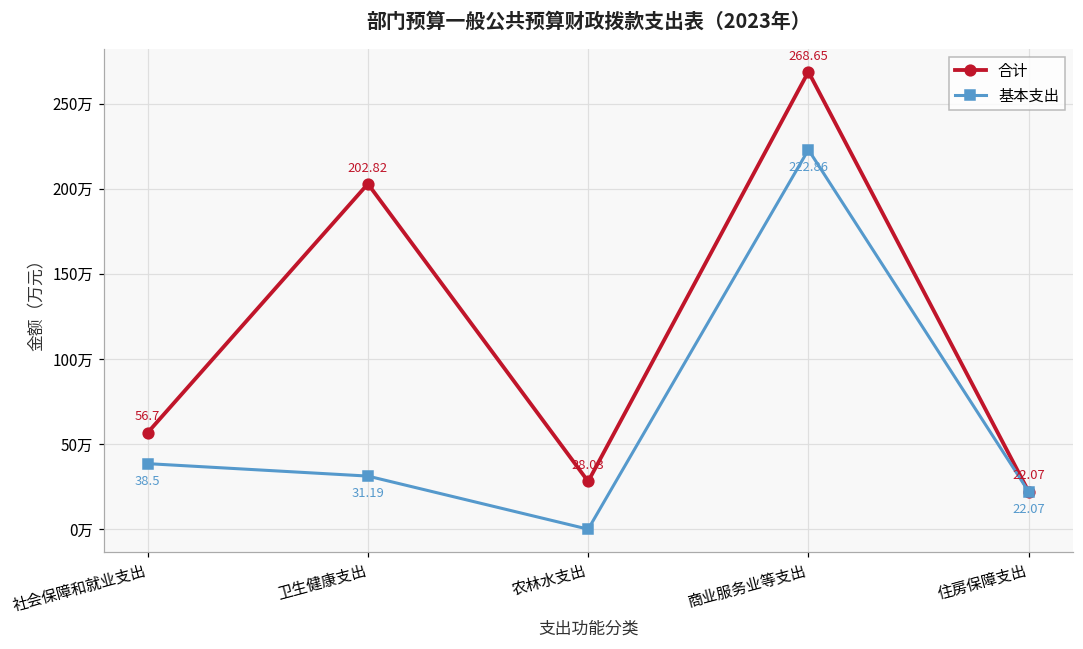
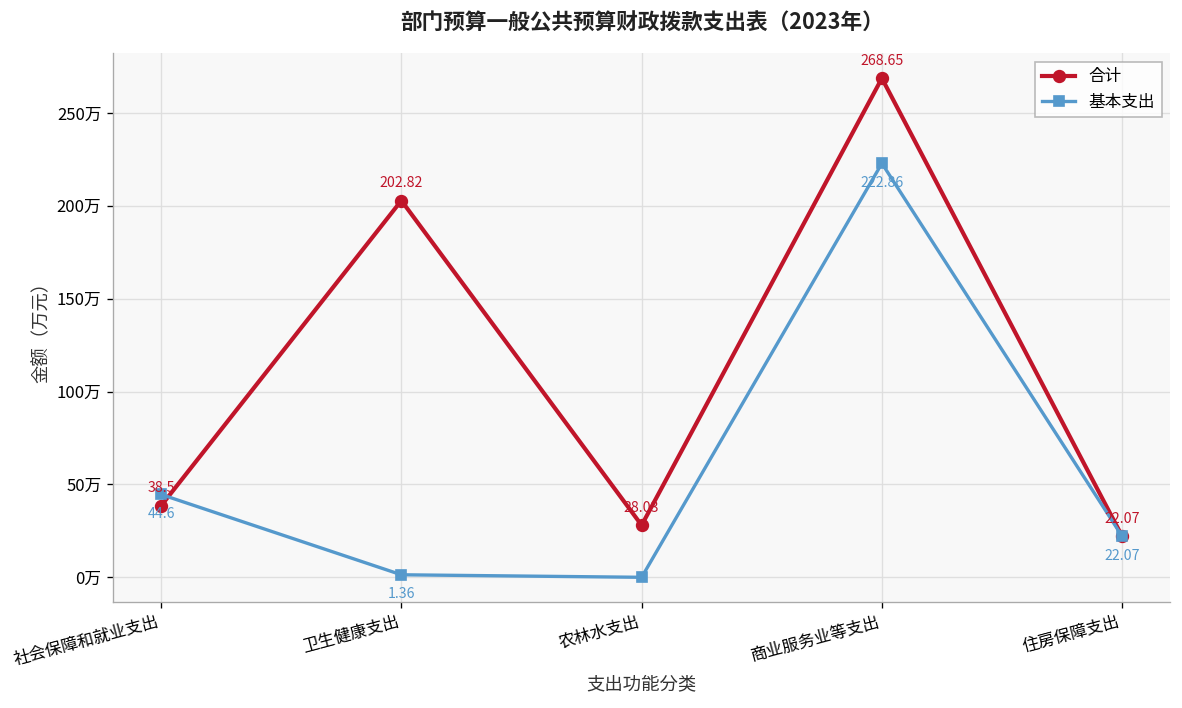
合计, 社会保障和就业支出: 56.7 -> 38.5
基本支出, 社会保障和就业支出: 38.5 -> 44.6
基本支出, 卫生健康支出: 31.19 -> 1.36
